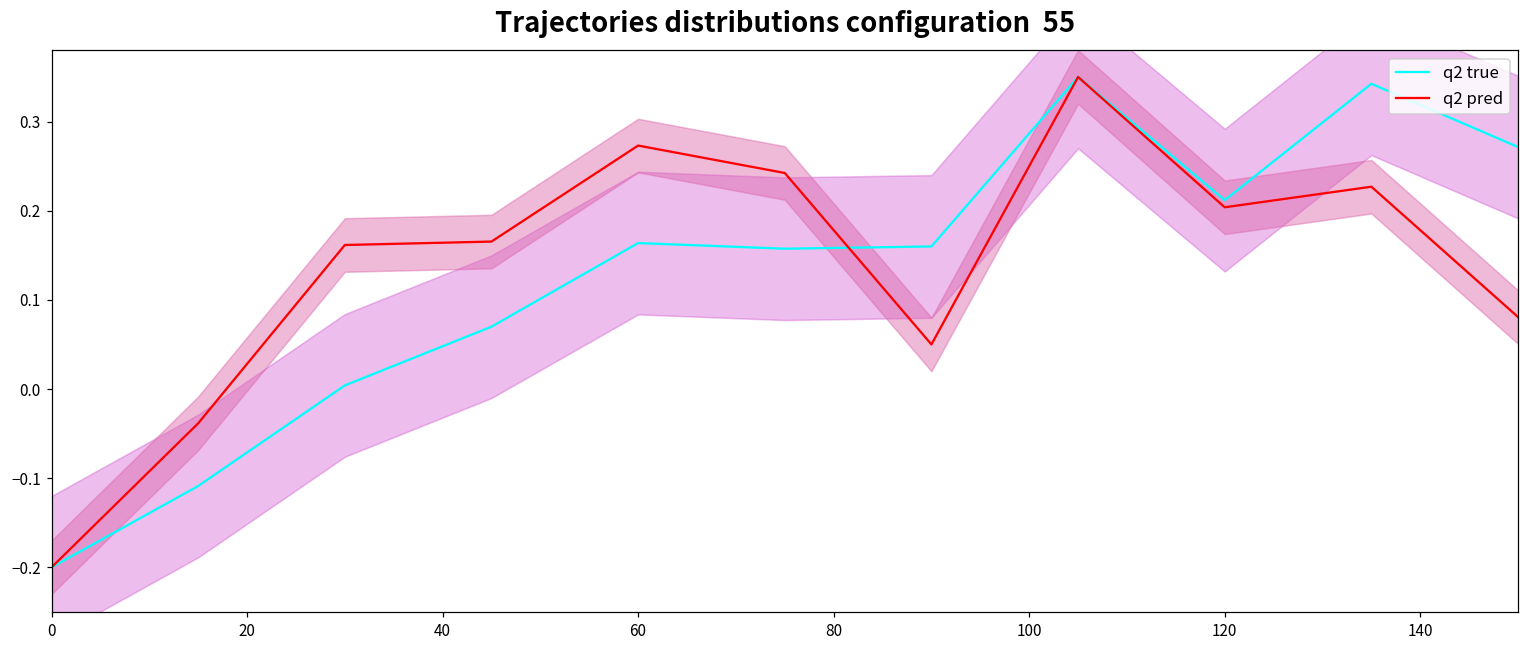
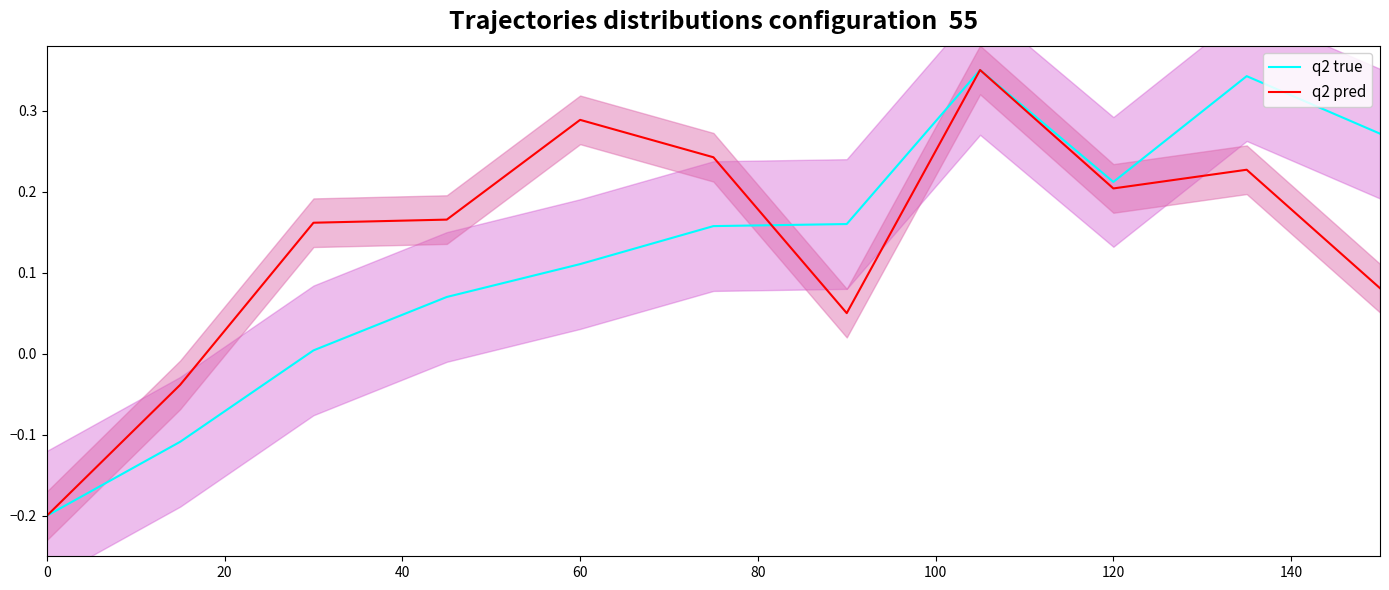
q2 true, 60: 0.16 -> 0.11
q2 pred, 60: 0.27 -> 0.29
